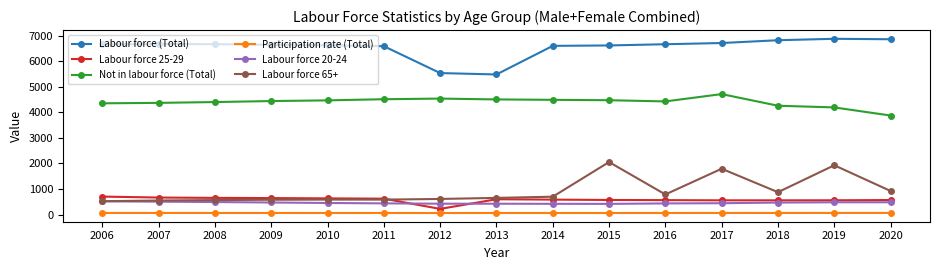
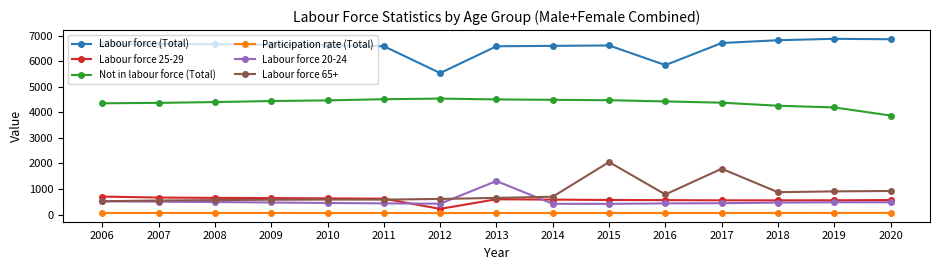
Labour force (Total), 2013: 5500 -> 6600
Labour force 20-24, 2013: 400 -> 1300
Labour force (Total), 2016: 6700 -> 5900
Not in labour force (Total), 2017: 4700 -> 4400
Labour force 65+, 2019: 1900 -> 900
